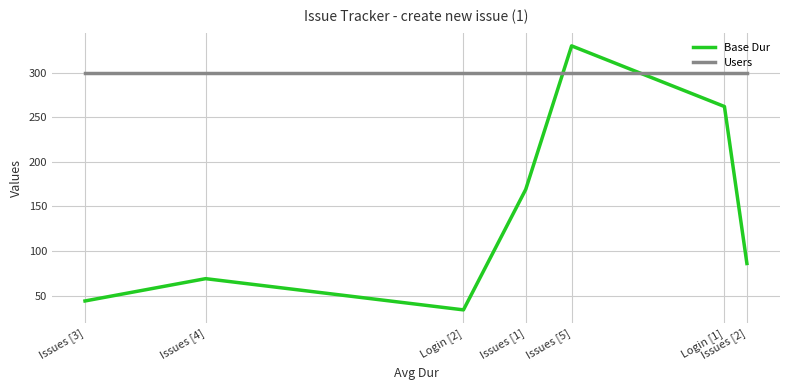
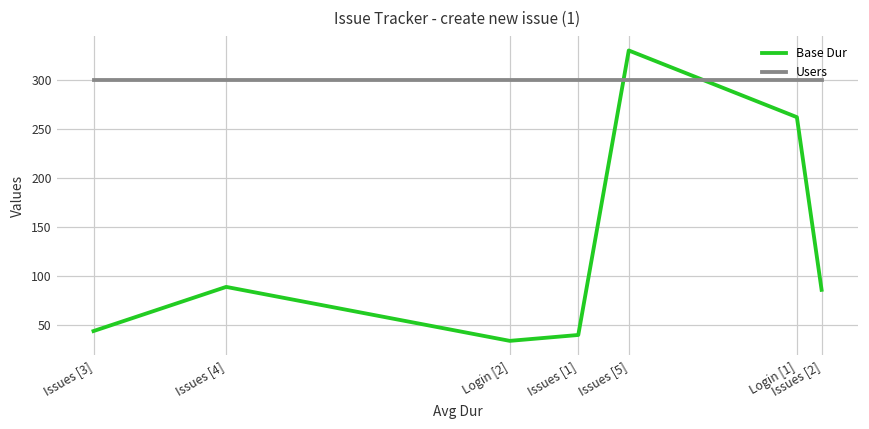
Base Dur, Issues [4]: 70 -> 90
Base Dur, Issues [1]: 170 -> 40
